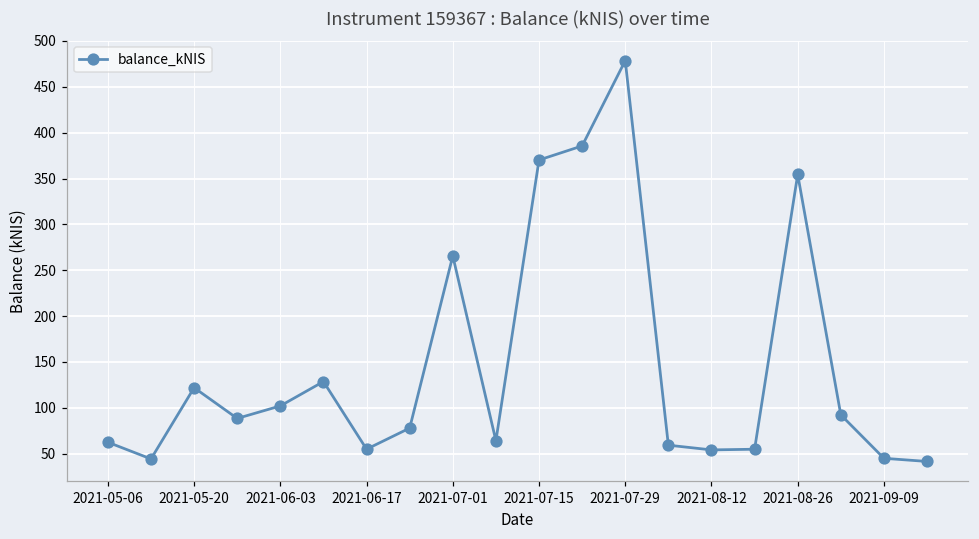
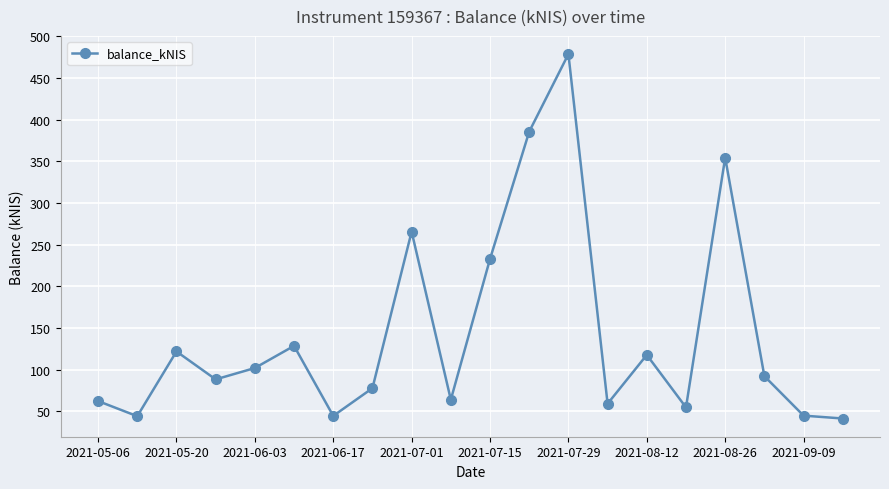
2021-06-17: 50 -> 40
2021-07-15: 370 -> 230
2021-08-12: 50 -> 120
